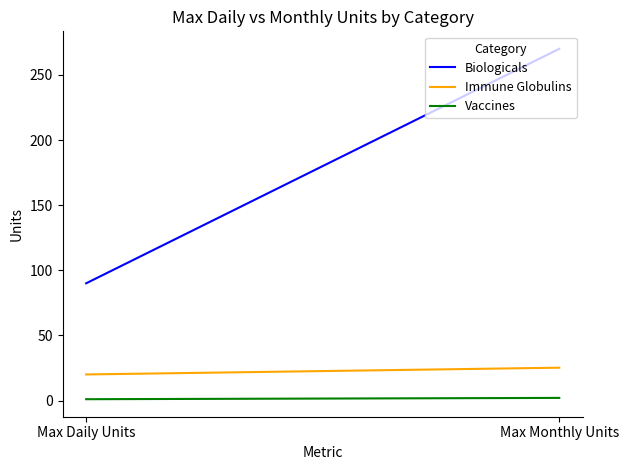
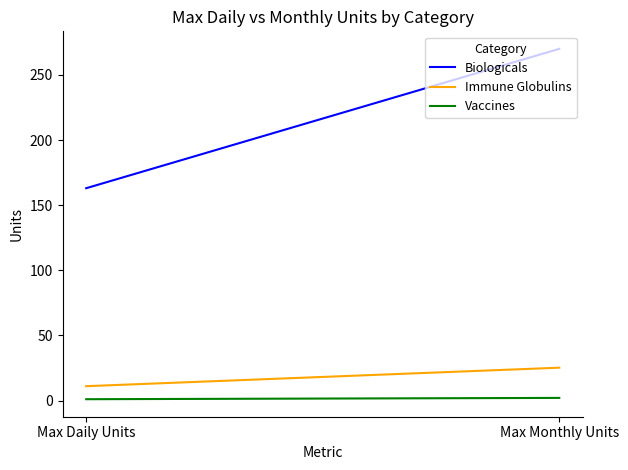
Biologicals, Max Daily Units: 90 -> 163
Immune Globulins, Max Daily Units: 20 -> 11
